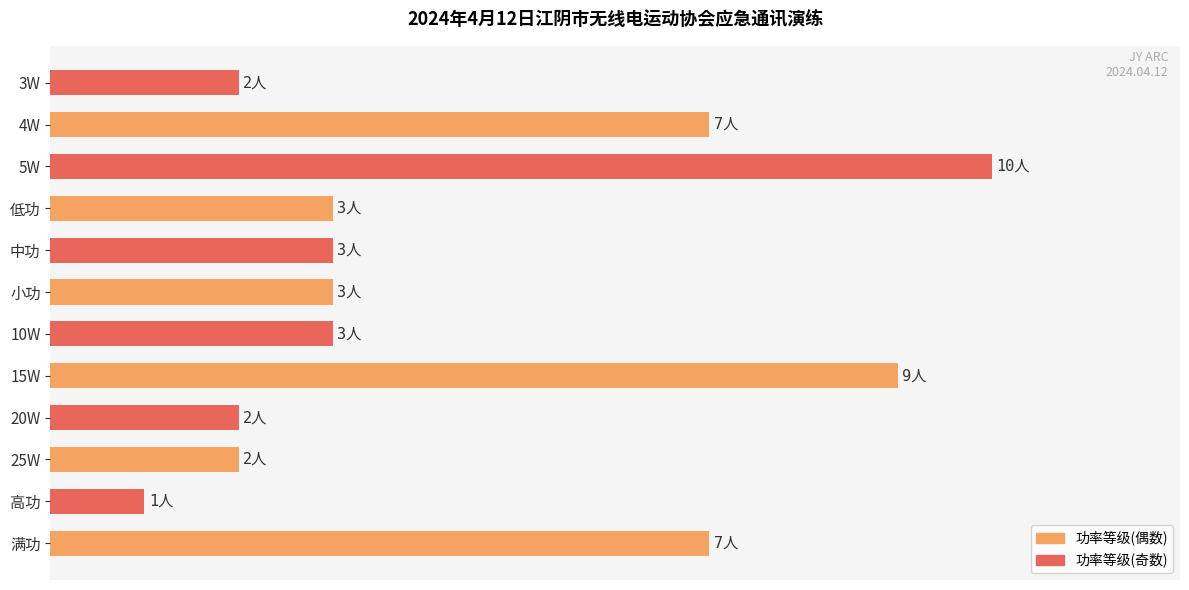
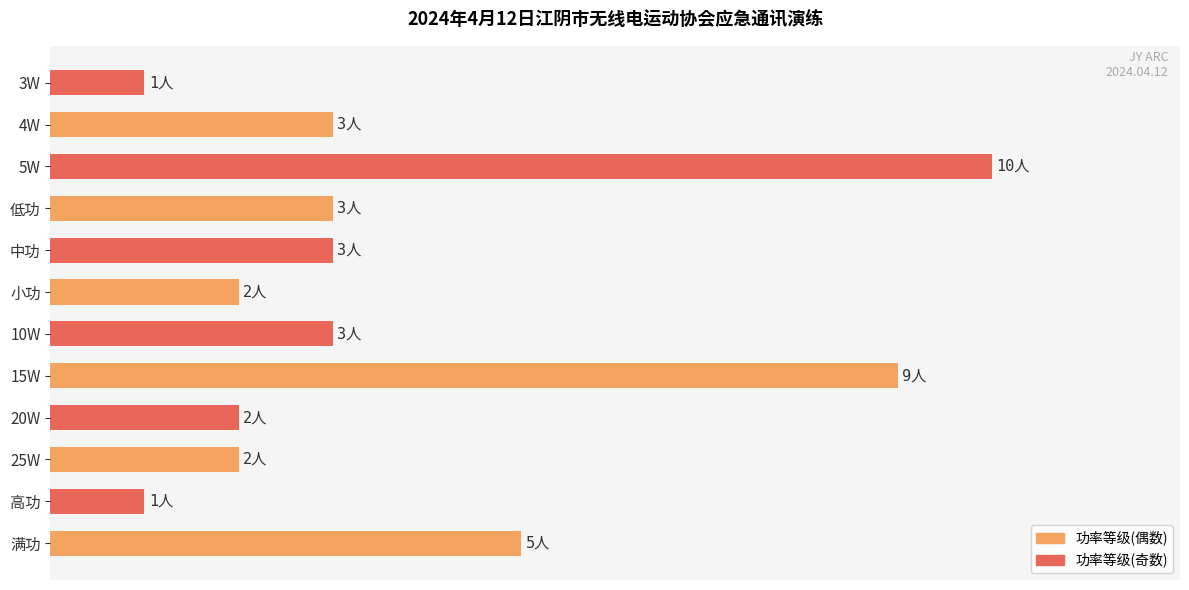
3W: 2人 -> 1人
4W: 7人 -> 3人
小功: 3人 -> 2人
满功: 7人 -> 5人
